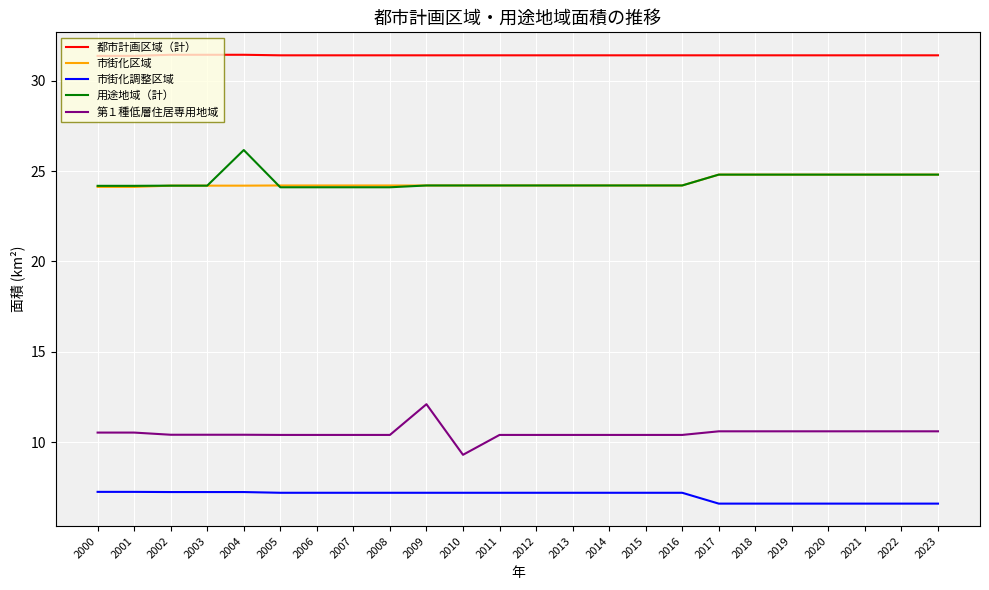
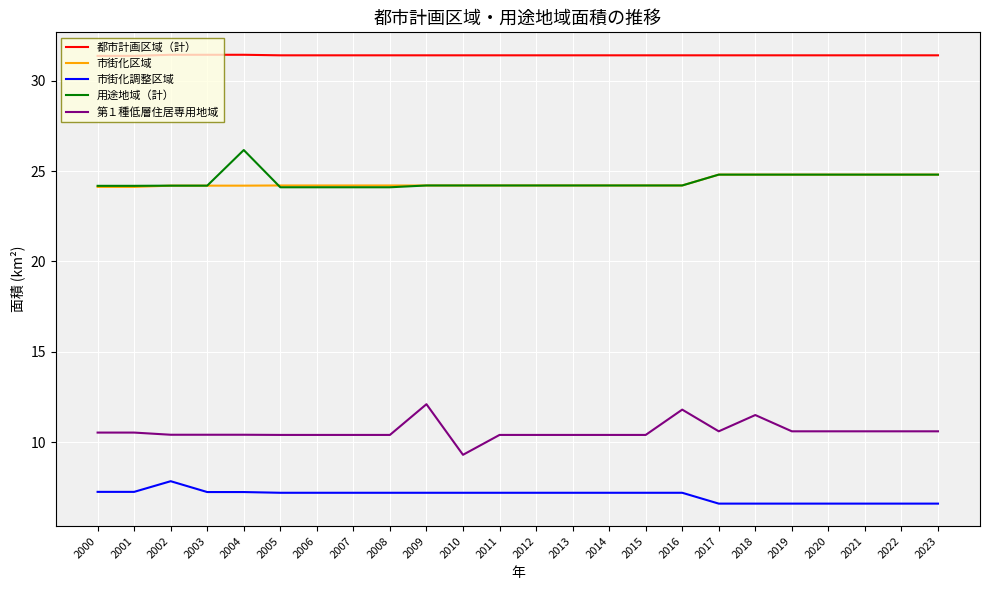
市街化調整区域, 2002: 7.2 -> 7.8
第１種低層住居専用地域, 2016: 10.4 -> 11.8
第１種低層住居専用地域, 2018: 10.6 -> 11.5
